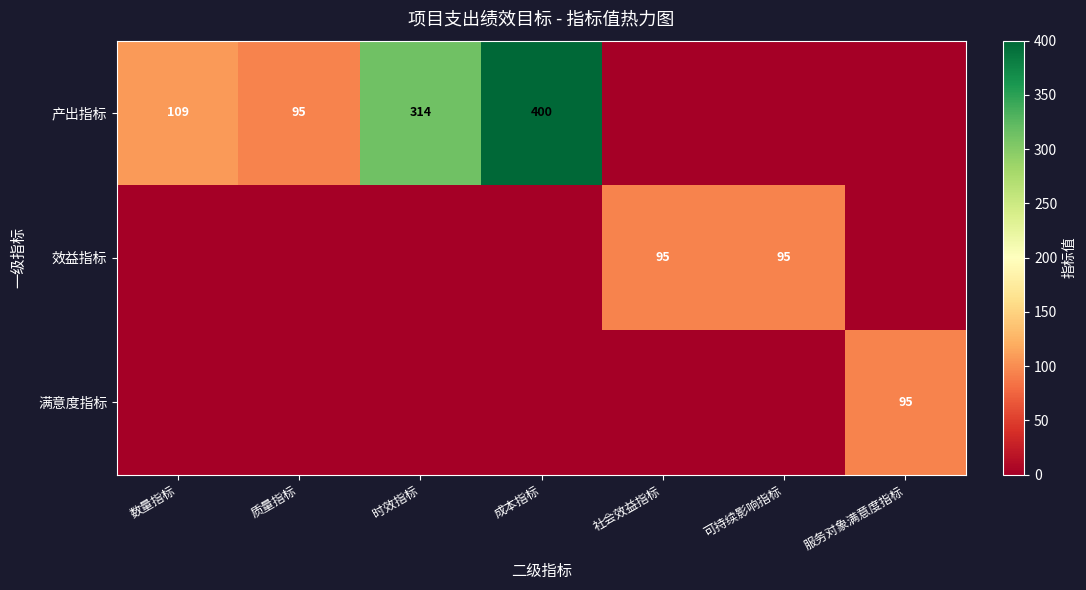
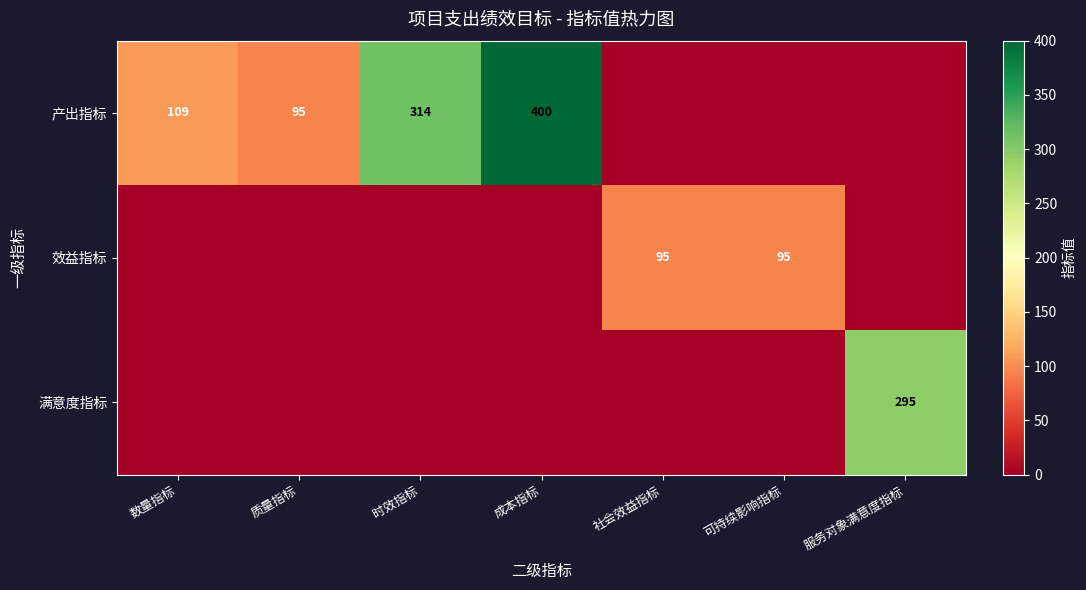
满意度指标, 服务对象满意度指标: 95 -> 295
